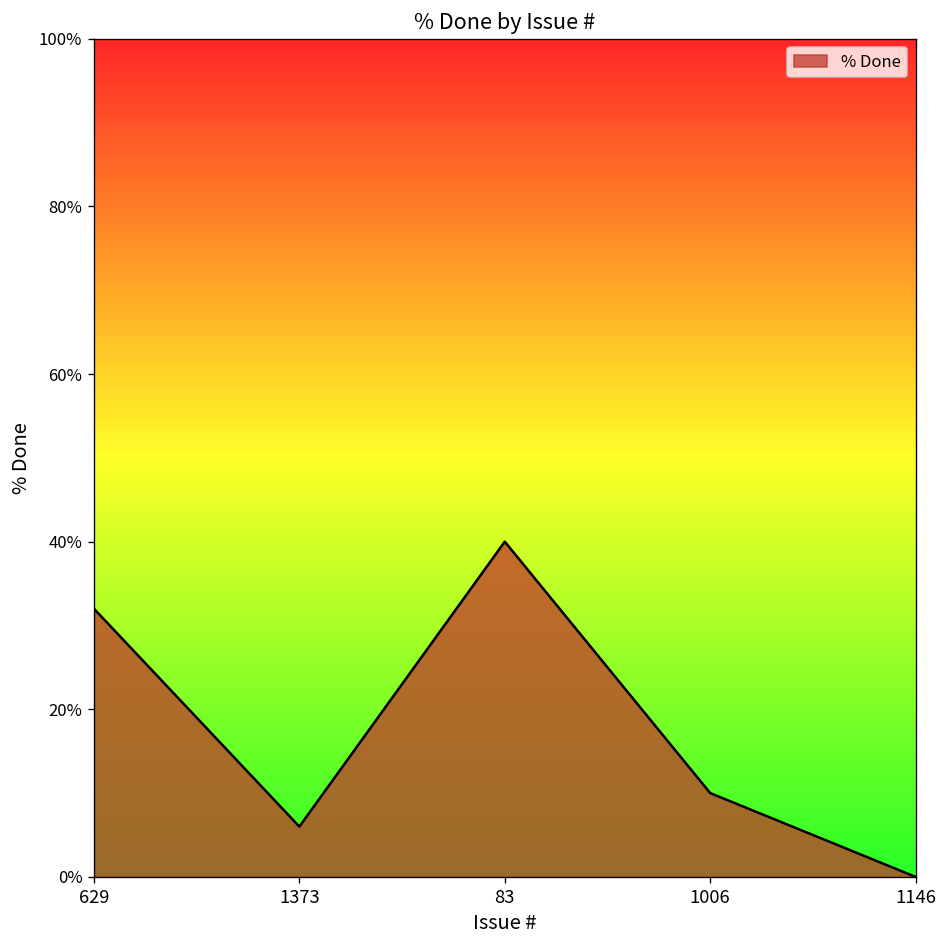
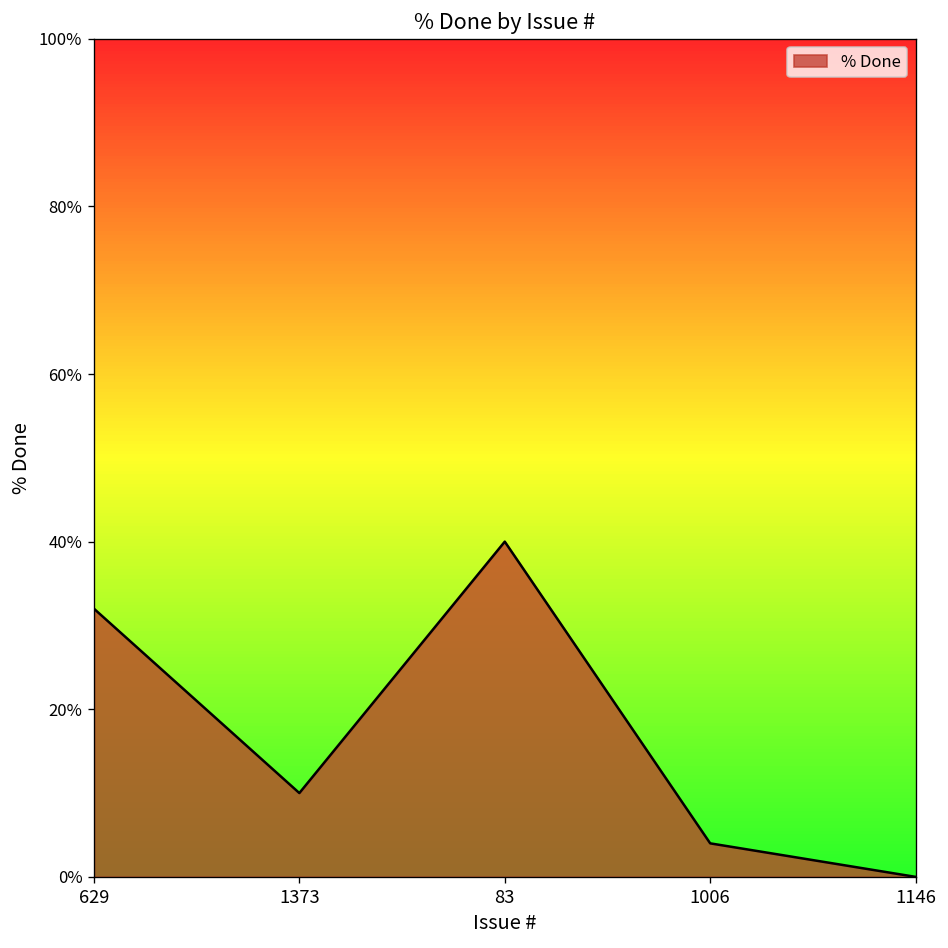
1373: 6% -> 10%
1006: 10% -> 4%
